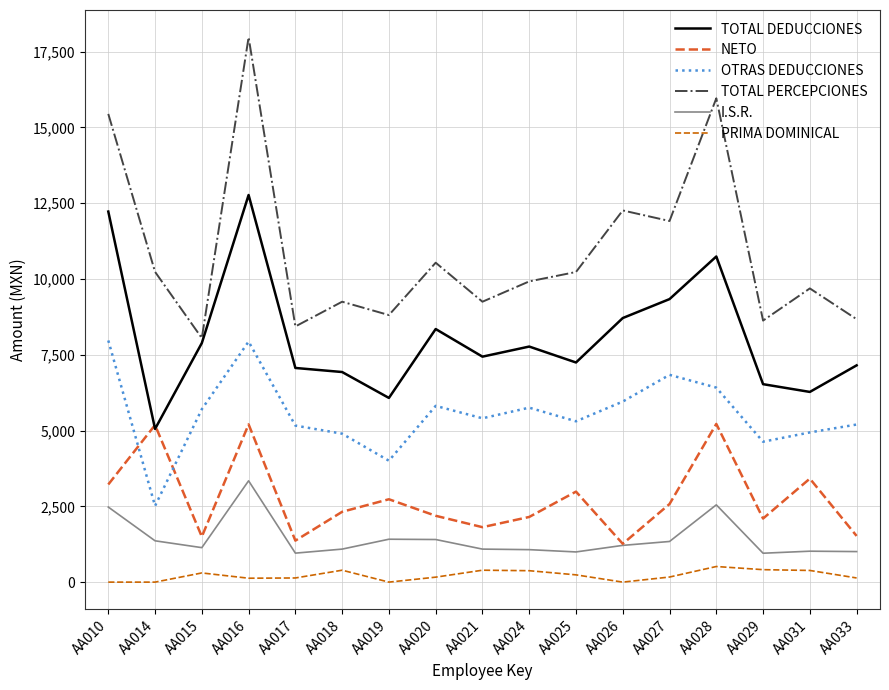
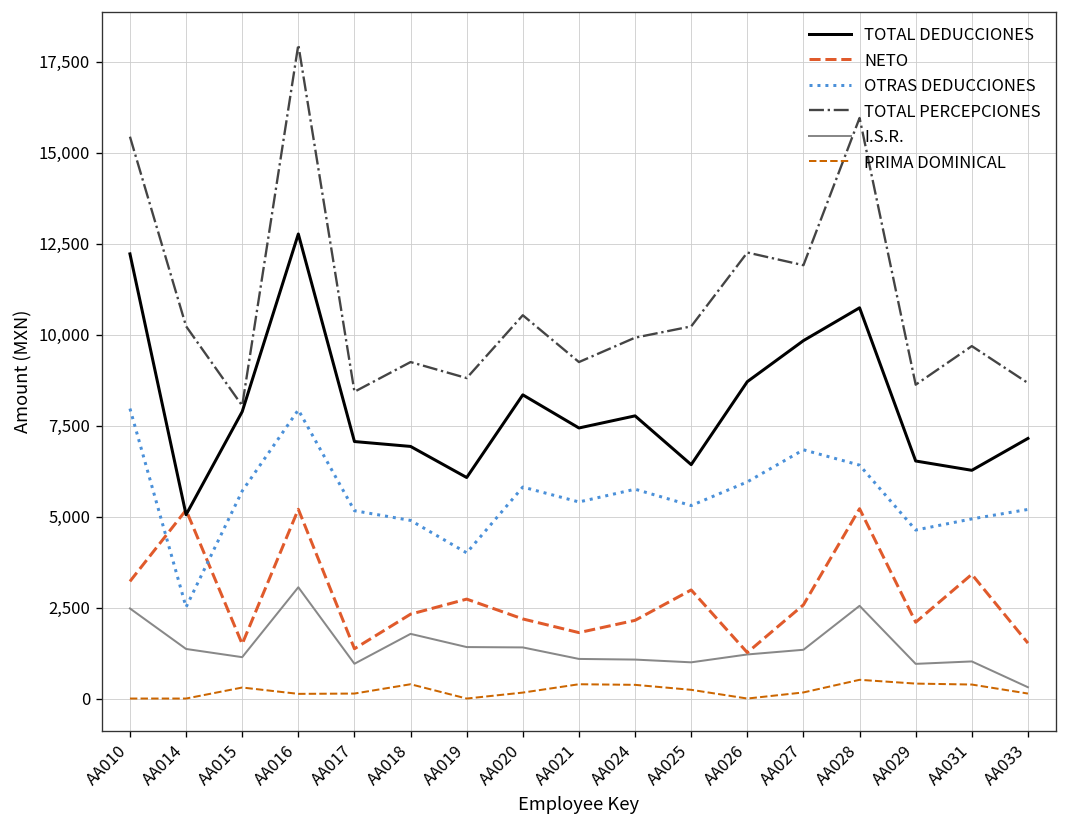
I.S.R., AA016: 3,300 -> 3,100
I.S.R., AA018: 1,100 -> 1,800
TOTAL DEDUCCIONES, AA025: 7,200 -> 6,400
TOTAL DEDUCCIONES, AA027: 9,300 -> 9,800
I.S.R., AA033: 1,000 -> 300
